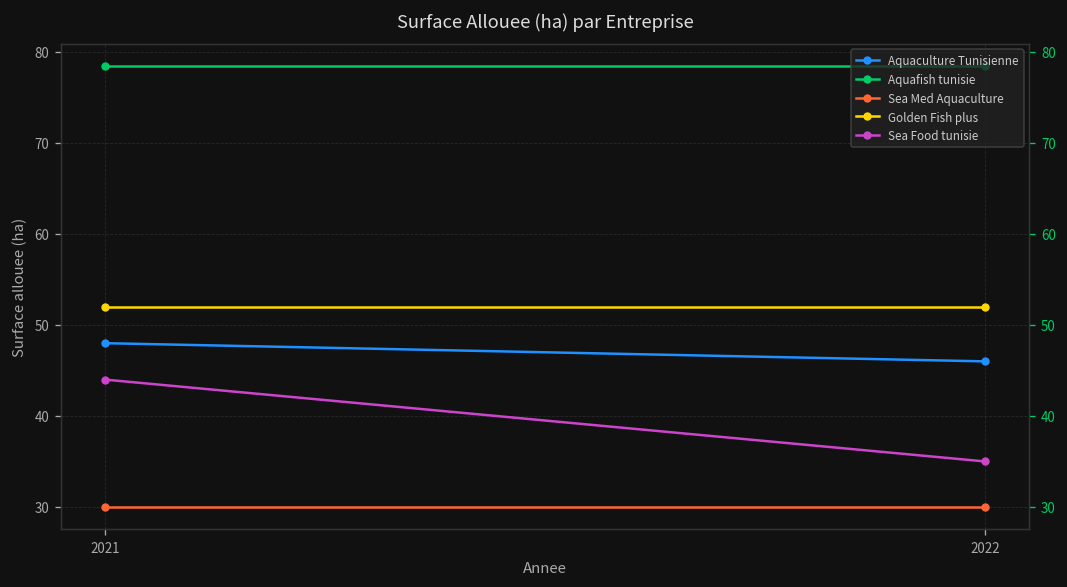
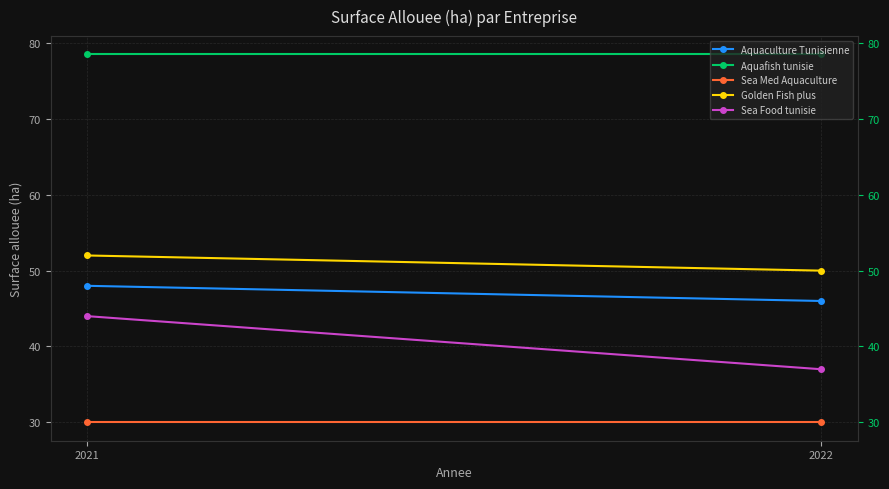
Golden Fish plus, 2022: 52 -> 50
Sea Food tunisie, 2022: 35 -> 37
